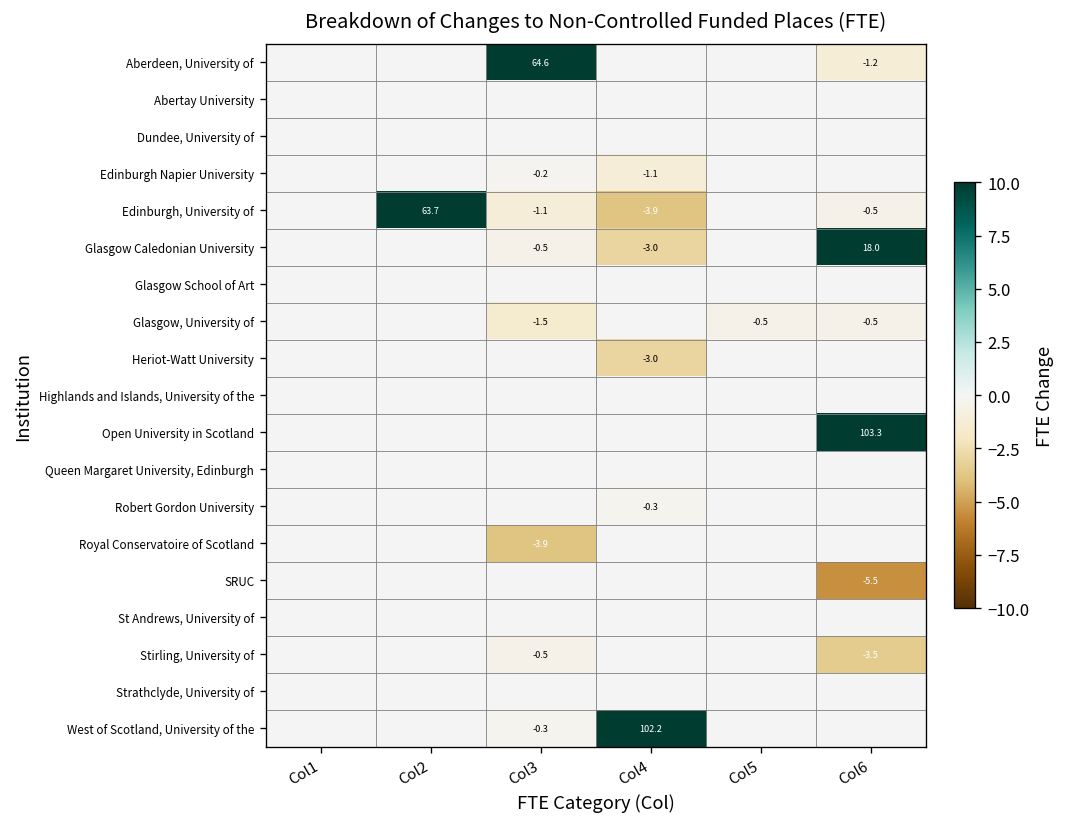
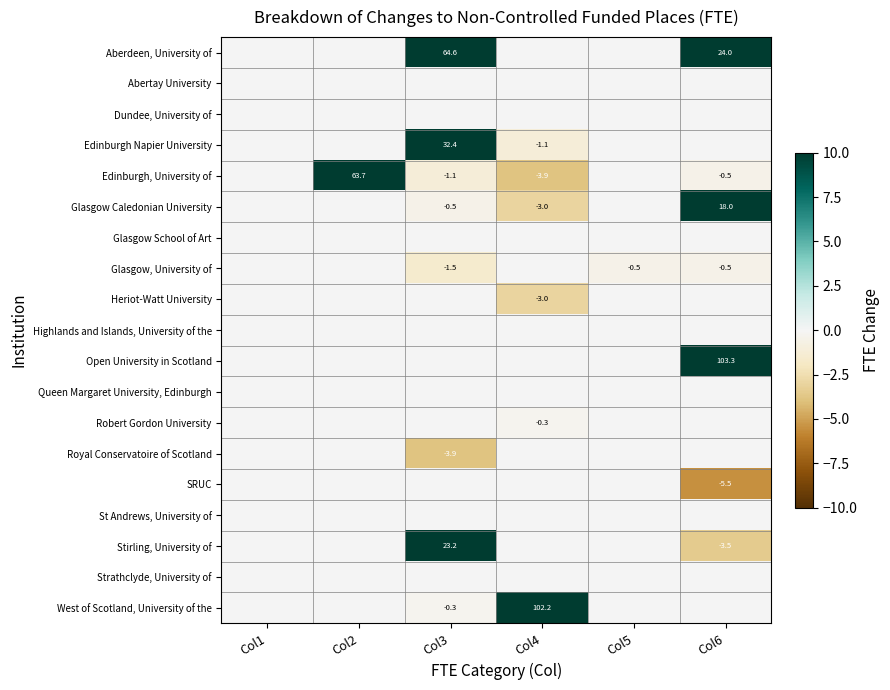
Aberdeen, University of, Col6: -1.2 -> 24.0
Edinburgh Napier University, Col3: -0.2 -> 32.4
Stirling, University of, Col3: -0.5 -> 23.2
